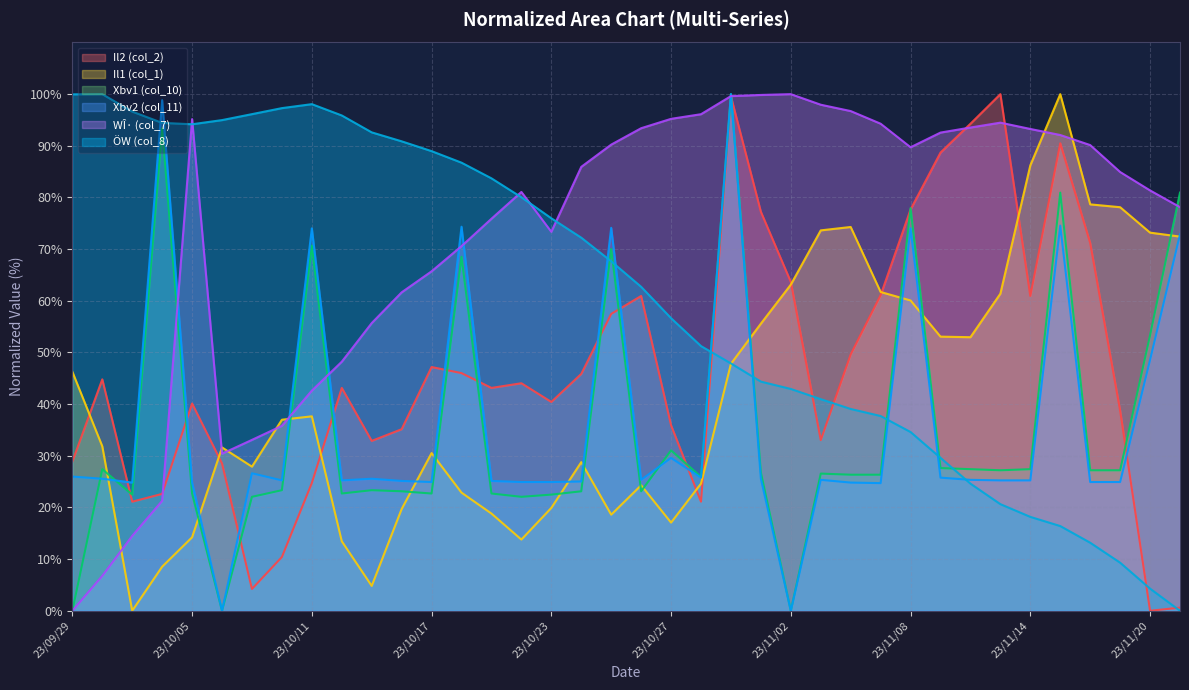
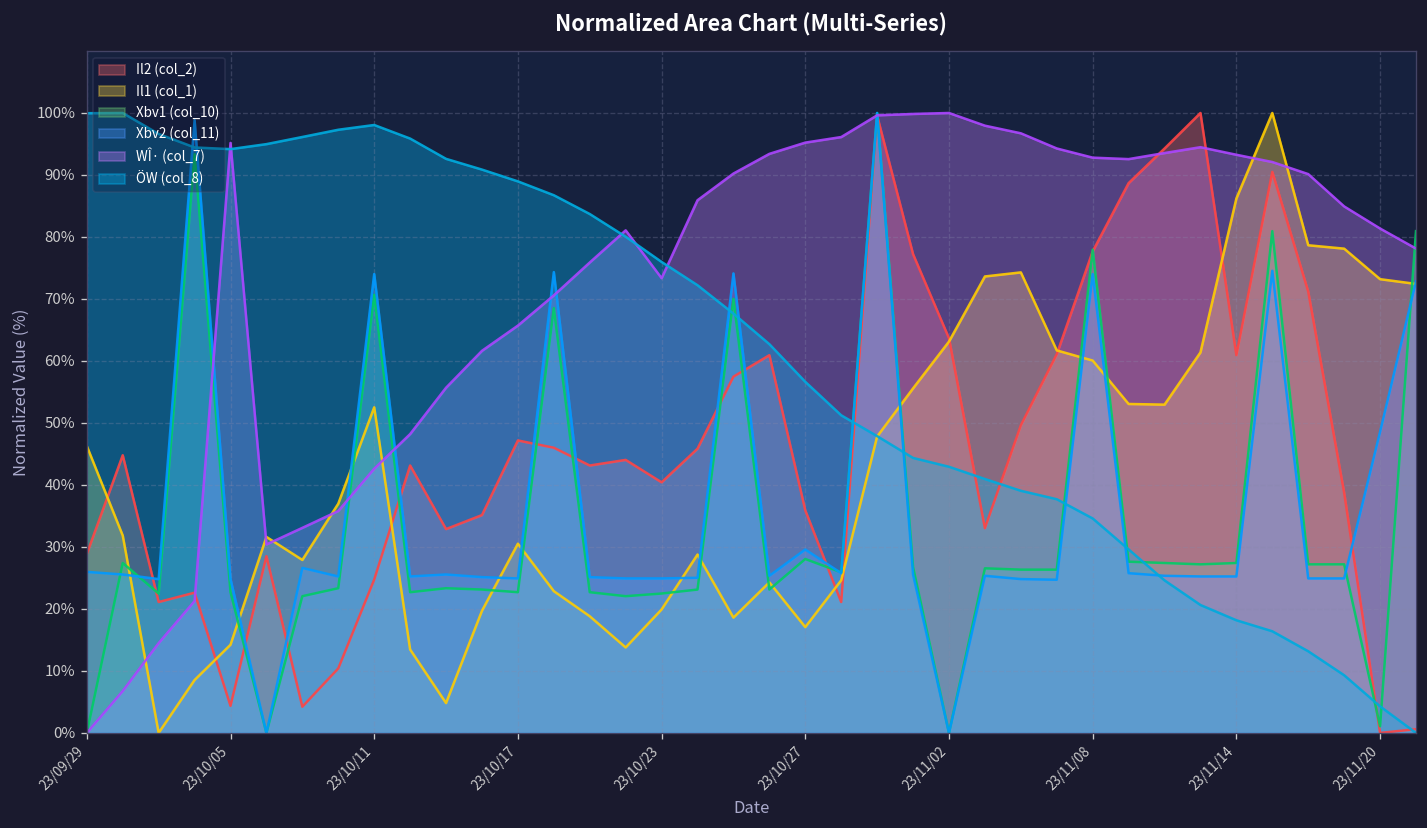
Il2 (col_2), 23/10/05: 40% -> 4%
Il1 (col_1), 23/10/11: 38% -> 53%
Xbv1 (col_10), 23/10/27: 31% -> 28%
WÎ· (col_7), 23/11/08: 90% -> 93%
Xbv1 (col_10), 23/11/20: 53% -> 1%
